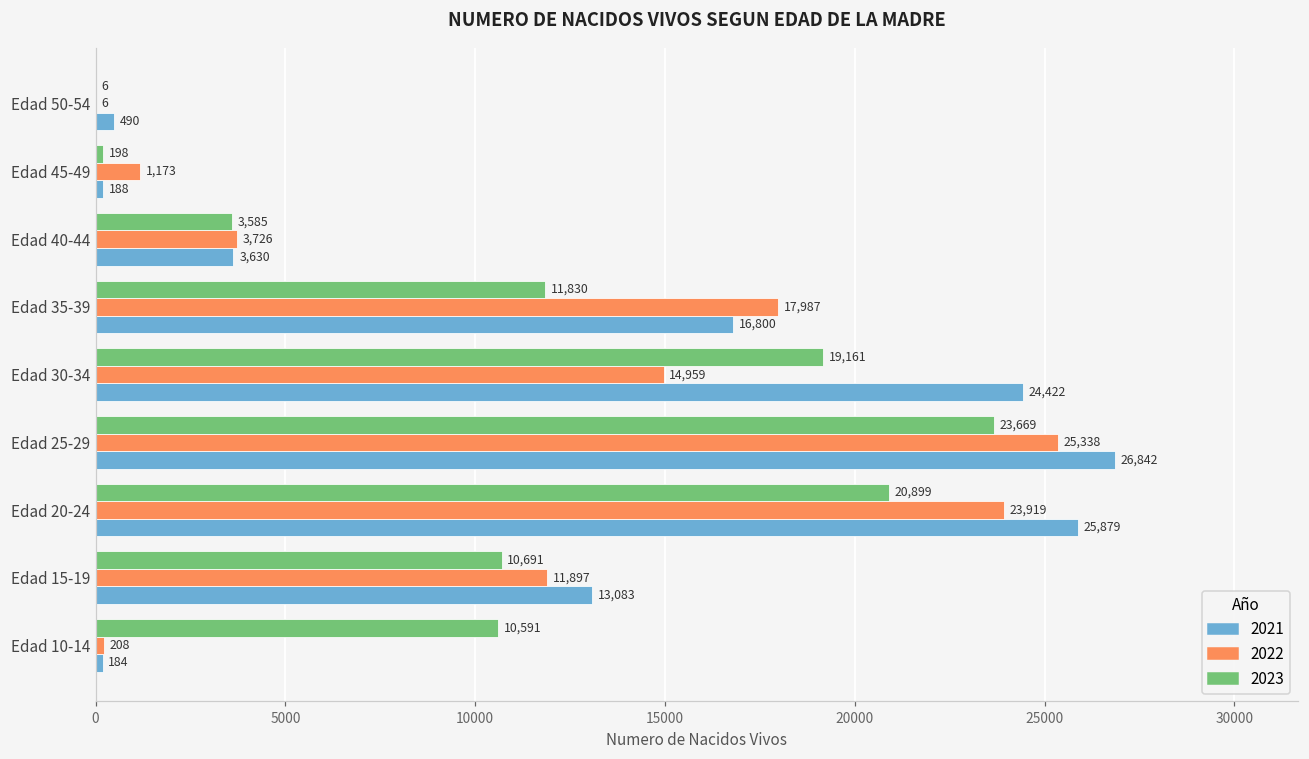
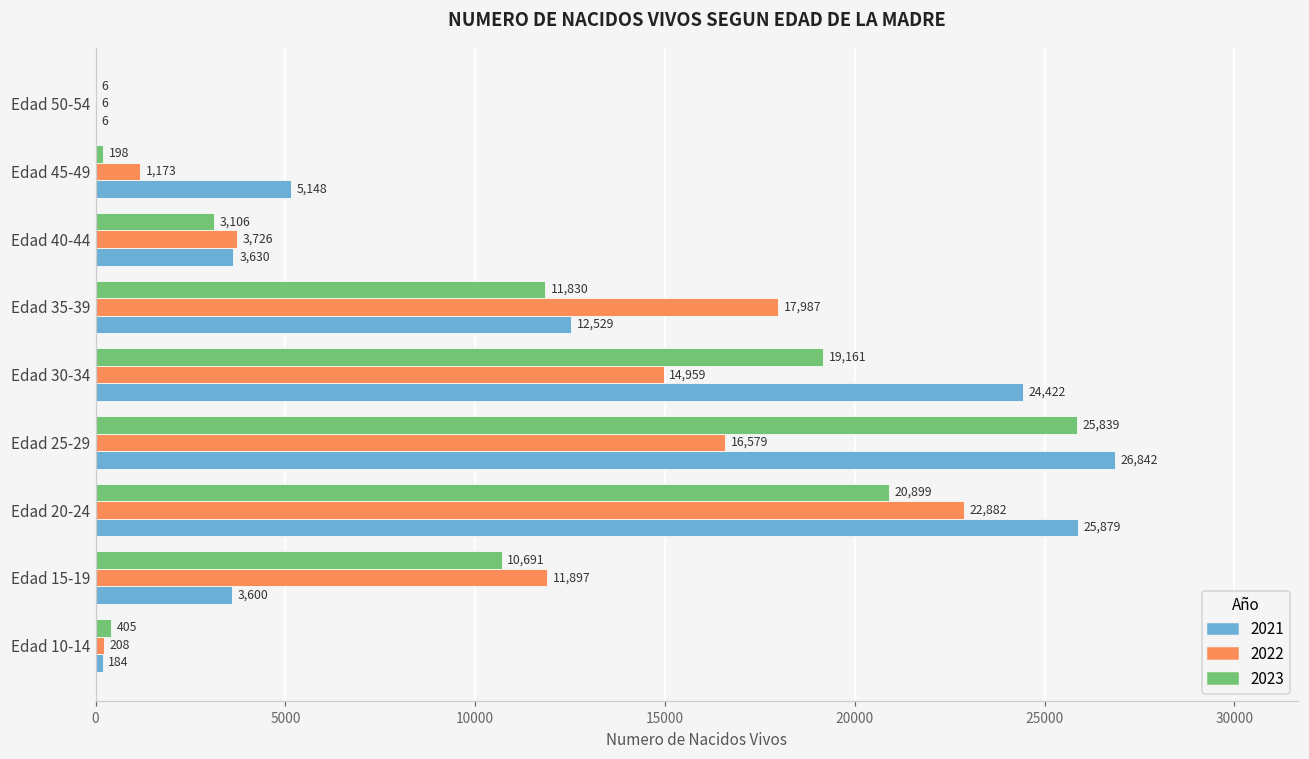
2021, Edad 50-54: 490 -> 6
2021, Edad 45-49: 188 -> 5,148
2023, Edad 40-44: 3,585 -> 3,106
2021, Edad 35-39: 16,800 -> 12,529
2023, Edad 25-29: 23,669 -> 25,839
2022, Edad 25-29: 25,338 -> 16,579
2022, Edad 20-24: 23,919 -> 22,882
2021, Edad 15-19: 13,083 -> 3,600
2023, Edad 10-14: 10,591 -> 405
